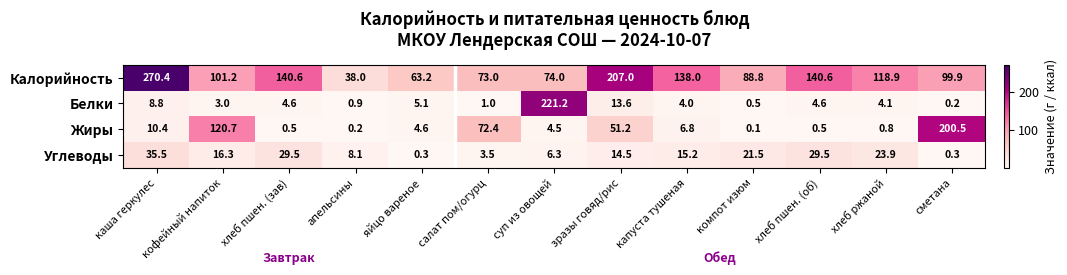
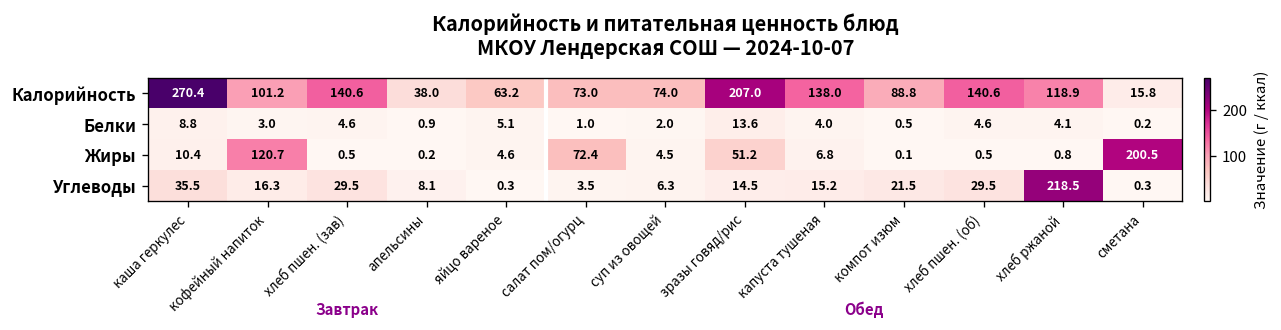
Калорийность, сметана: 99.9 -> 15.8
Белки, суп из овощей: 221.2 -> 2.0
Углеводы, хлеб ржаной: 23.9 -> 218.5
